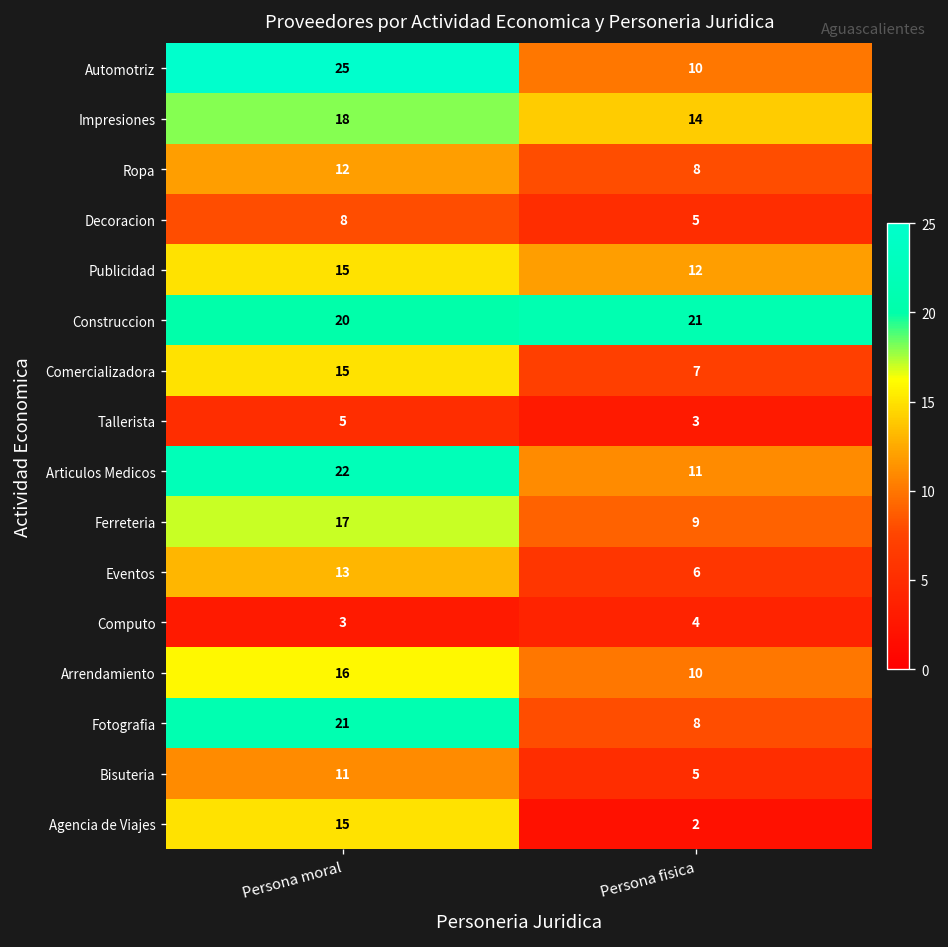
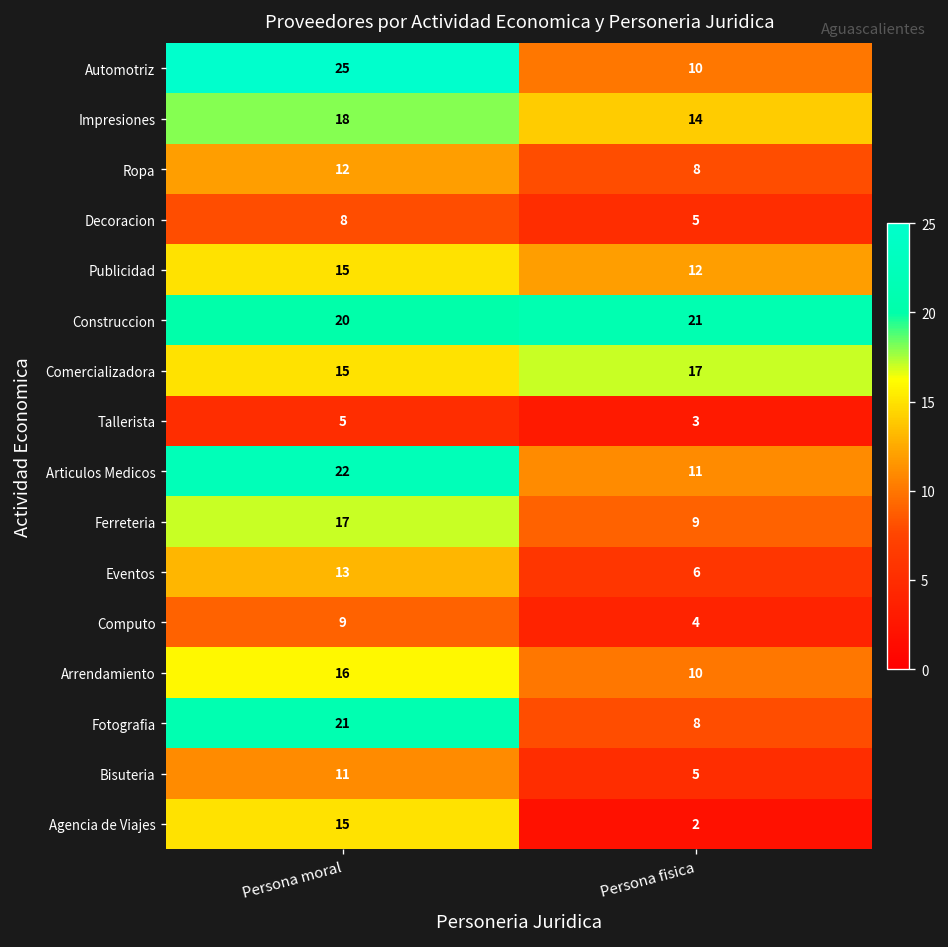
Comercializadora, Persona fisica: 7 -> 17
Computo, Persona moral: 3 -> 9
